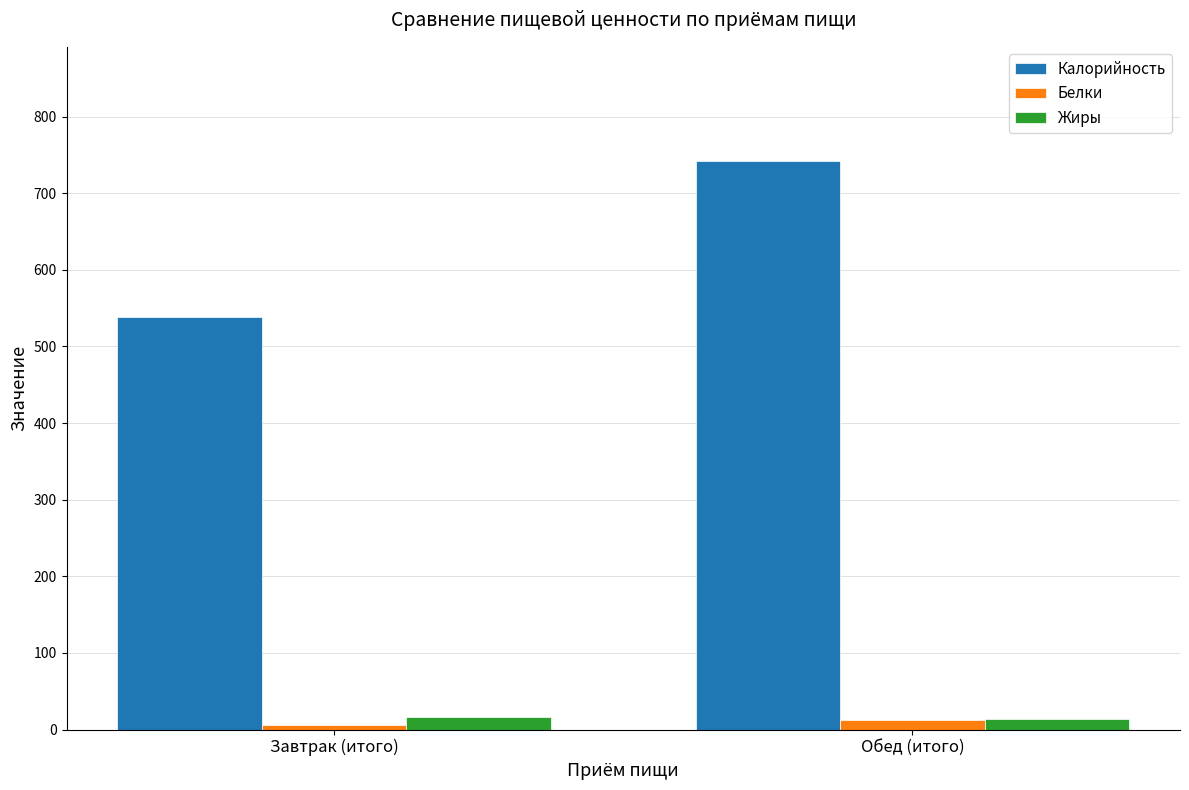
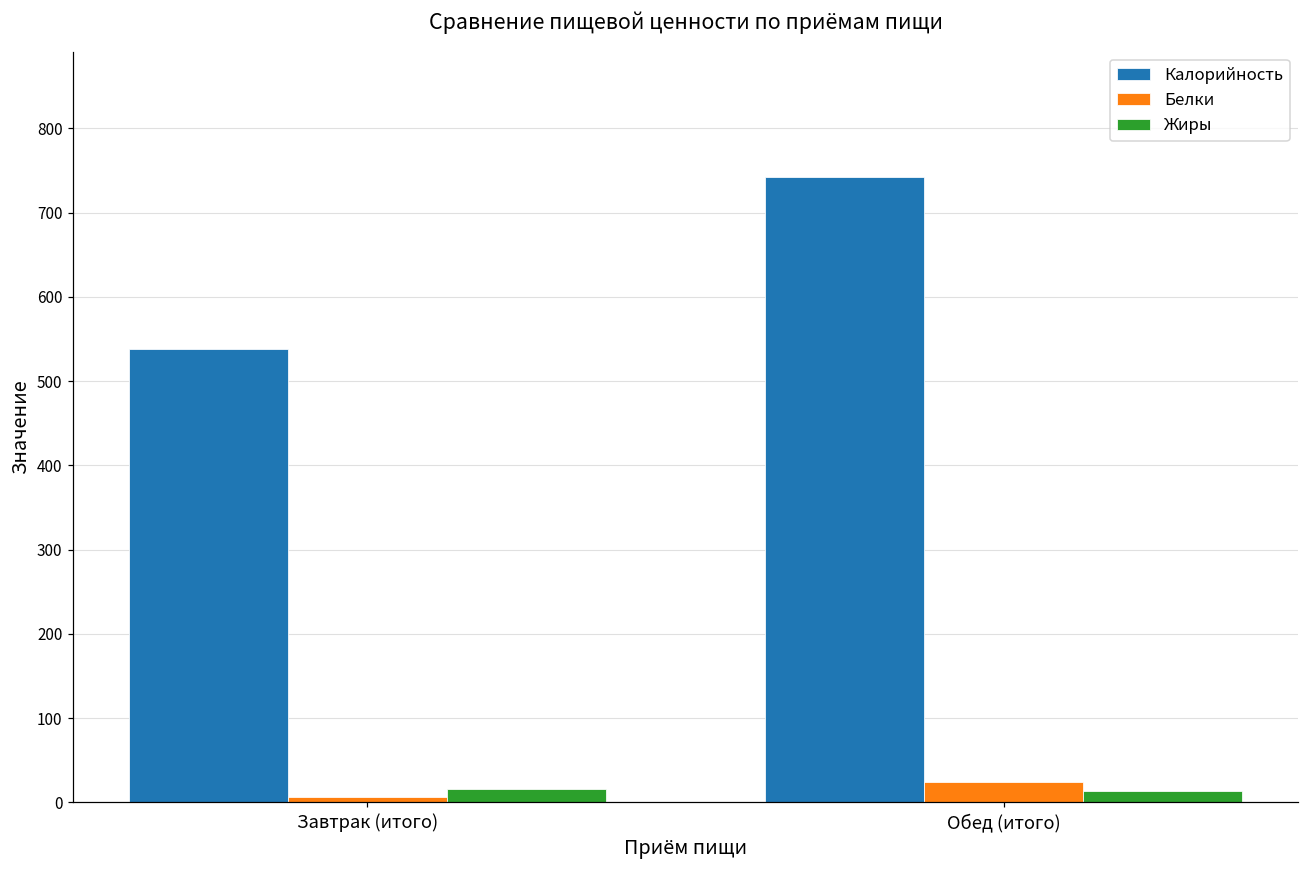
Белки, Обед (итого): 10 -> 20
